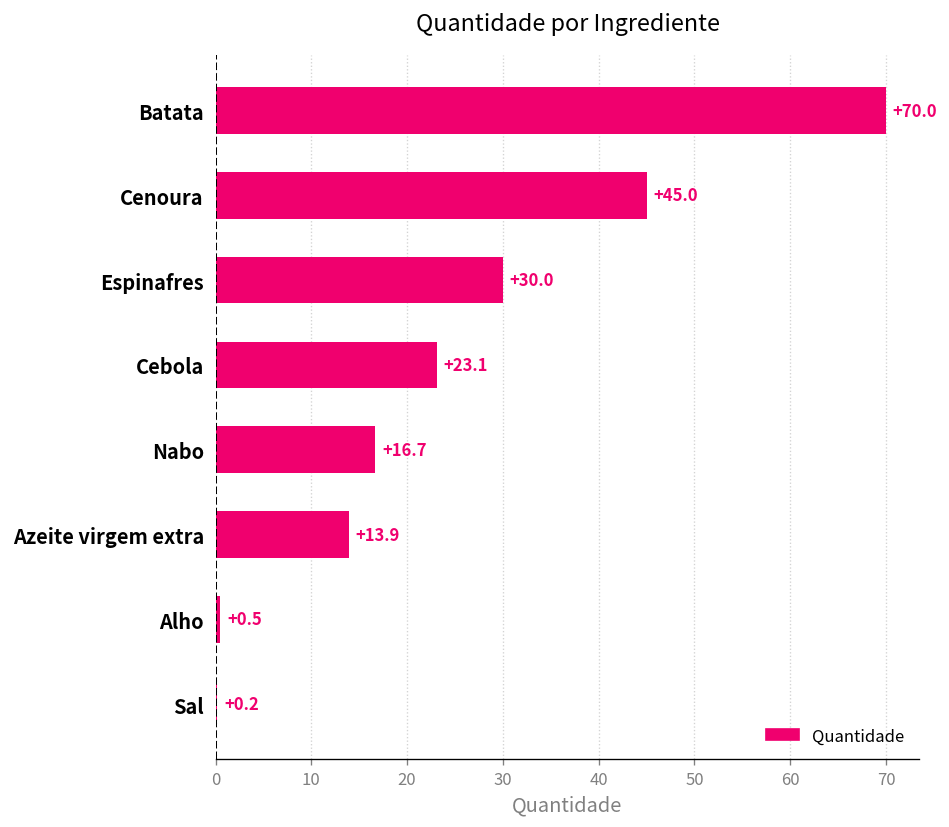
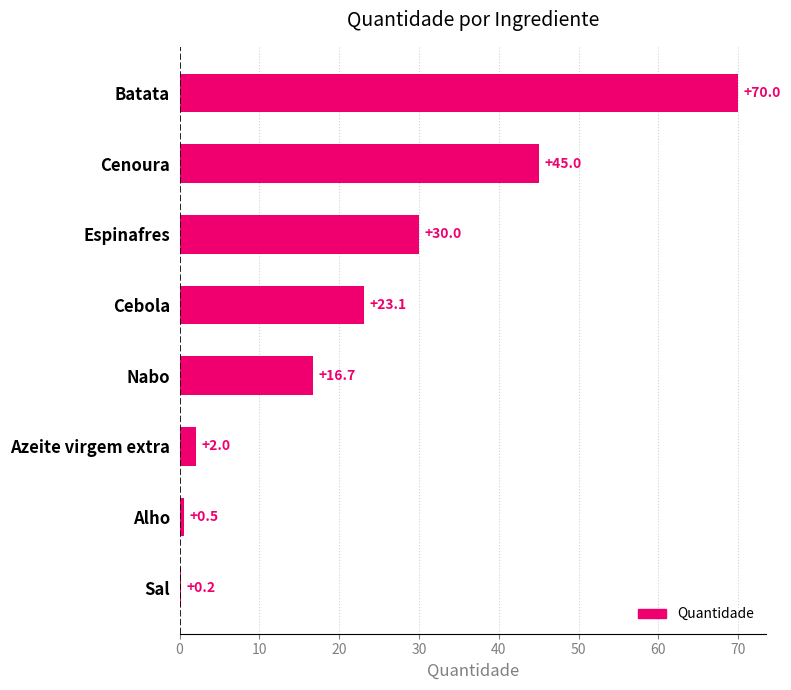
Azeite virgem extra: +13.9 -> +2.0
